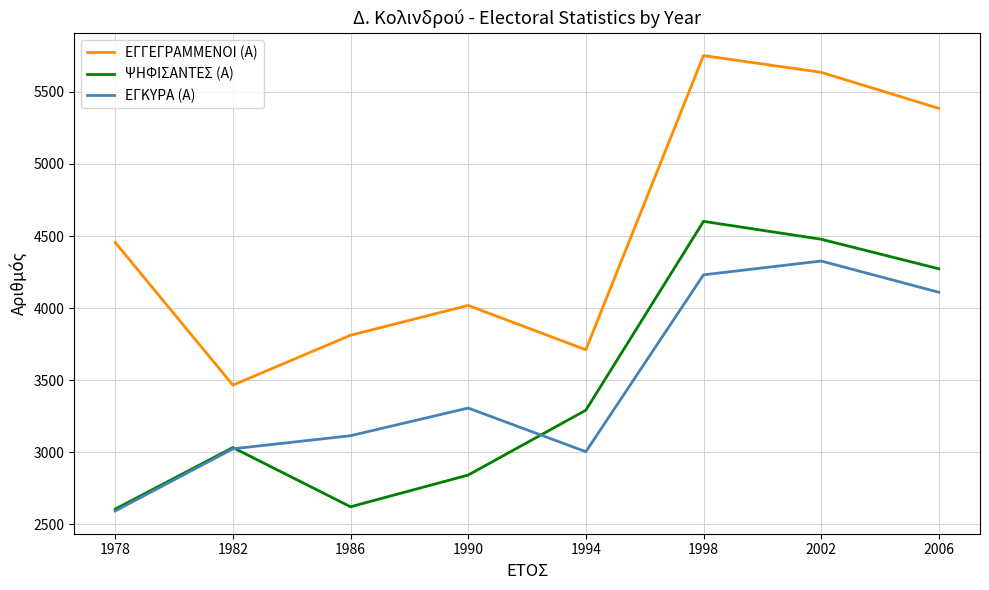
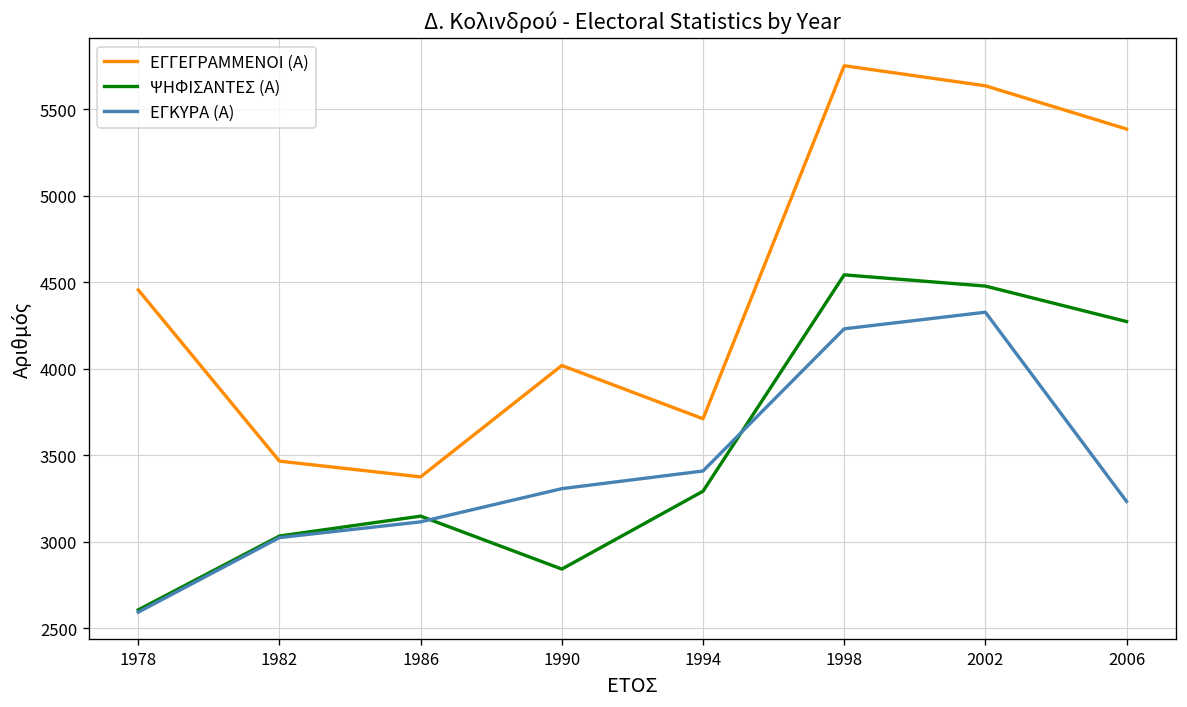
ΕΓΓΕΓΡΑΜΜΕΝΟΙ (Α), 1986: 3810 -> 3380
ΨΗΦΙΣΑΝΤΕΣ (Α), 1986: 2620 -> 3150
ΕΓΚΥΡΑ (Α), 1994: 3000 -> 3410
ΨΗΦΙΣΑΝΤΕΣ (Α), 1998: 4600 -> 4540
ΕΓΚΥΡΑ (Α), 2006: 4110 -> 3230
